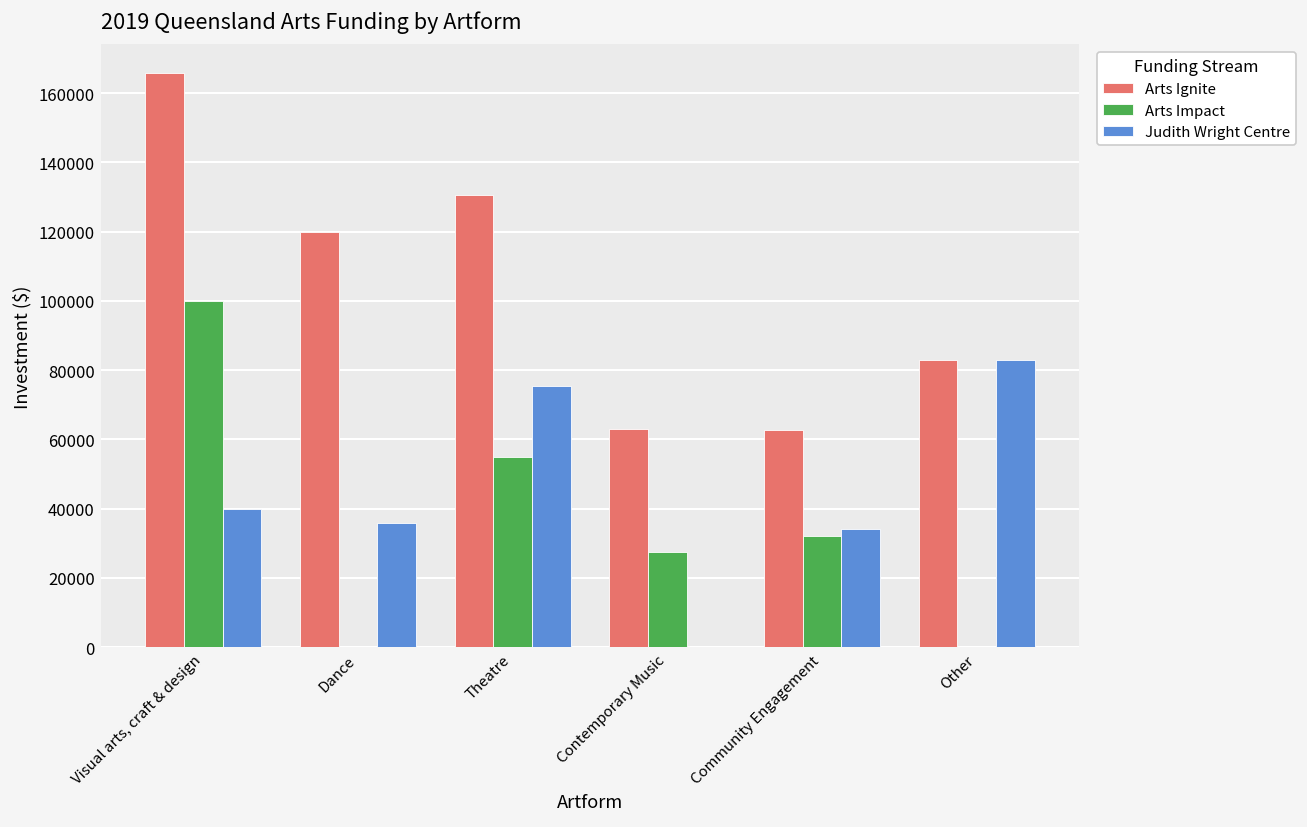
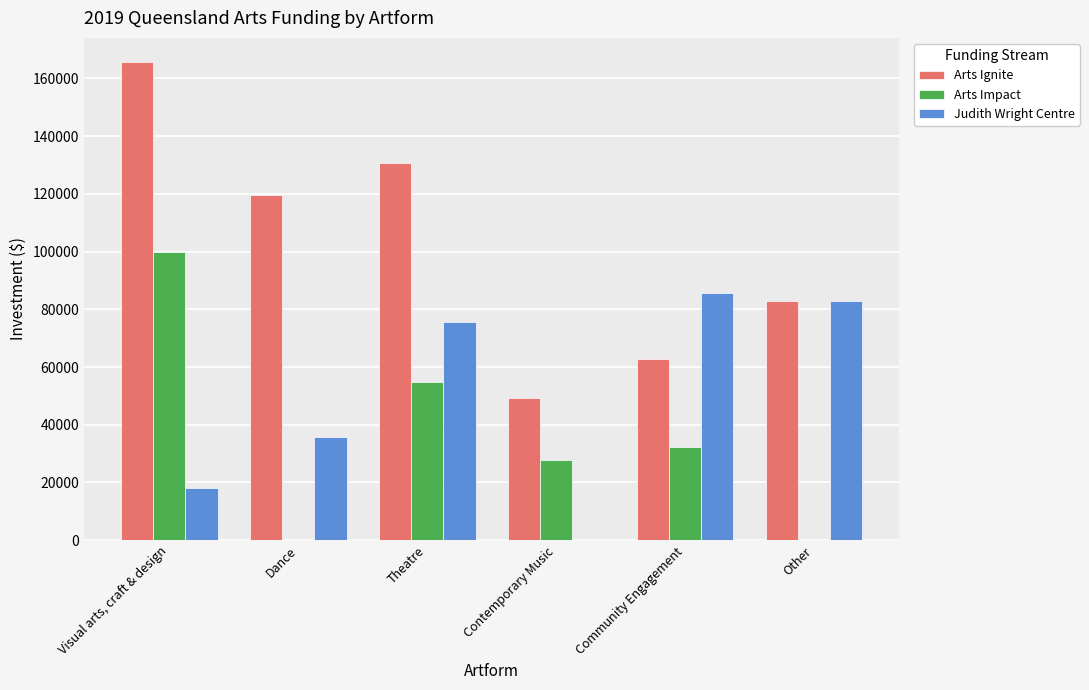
Judith Wright Centre, Visual arts, craft & design: 40000 -> 18000
Arts Ignite, Contemporary Music: 63000 -> 49000
Judith Wright Centre, Community Engagement: 34000 -> 86000
